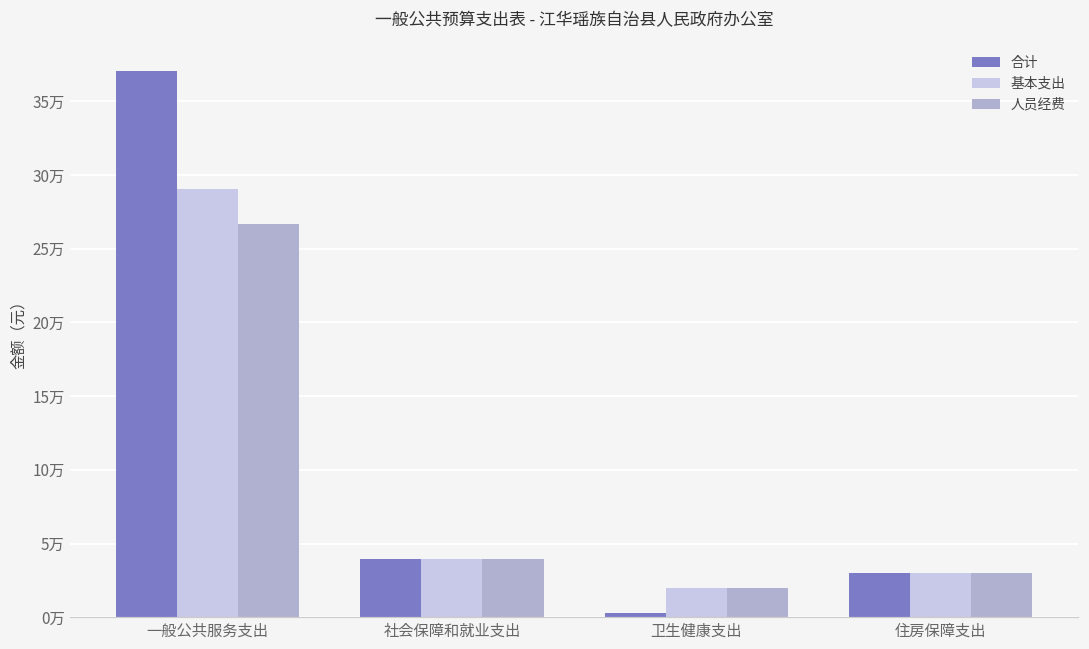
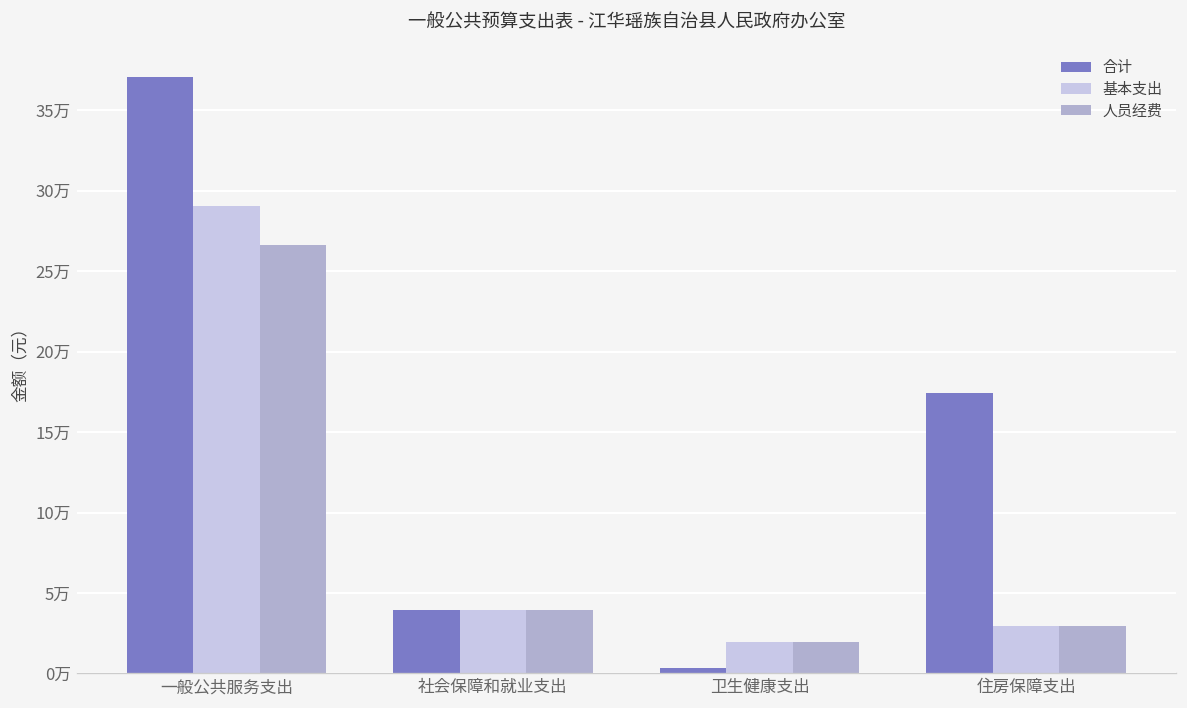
合计, 住房保障支出: 3.0万 -> 17.4万
